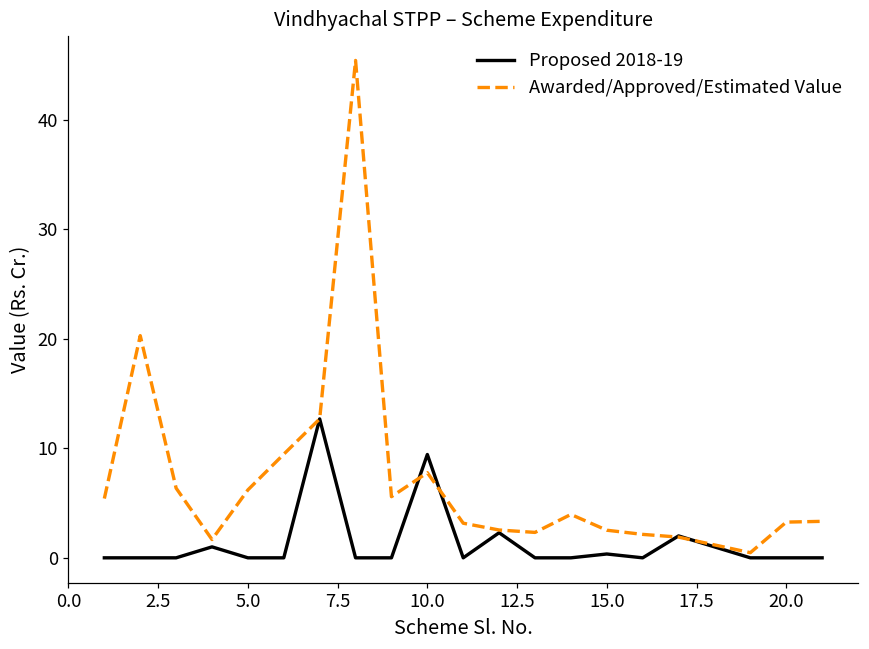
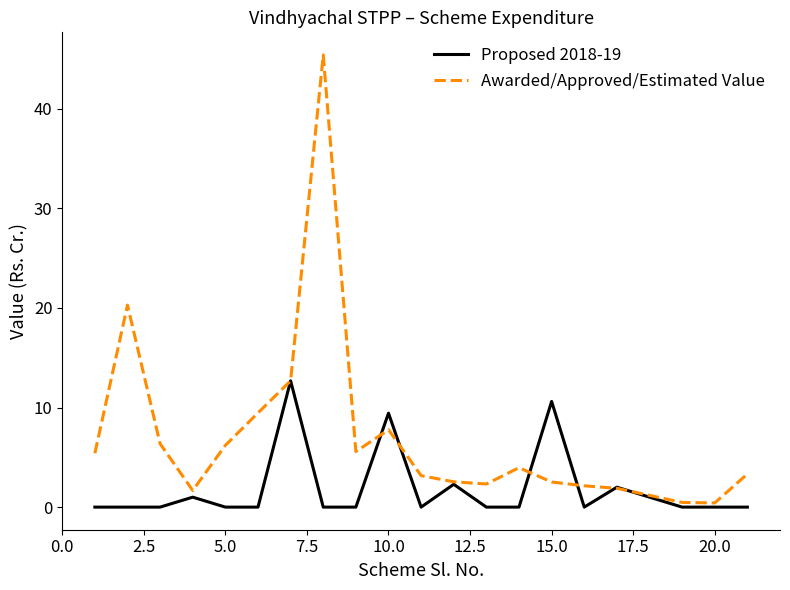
Proposed 2018-19, 15.0: 0 -> 11
Awarded/Approved/Estimated Value, 20.0: 3 -> 0
